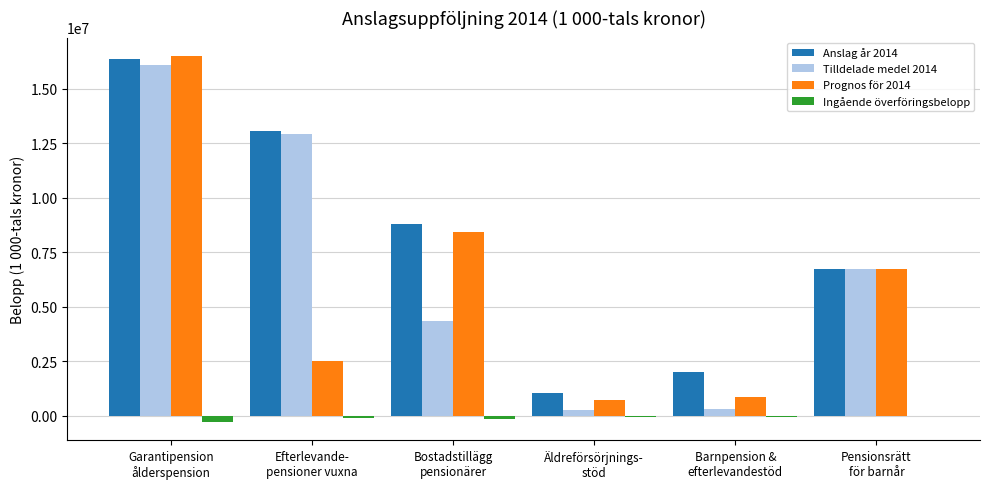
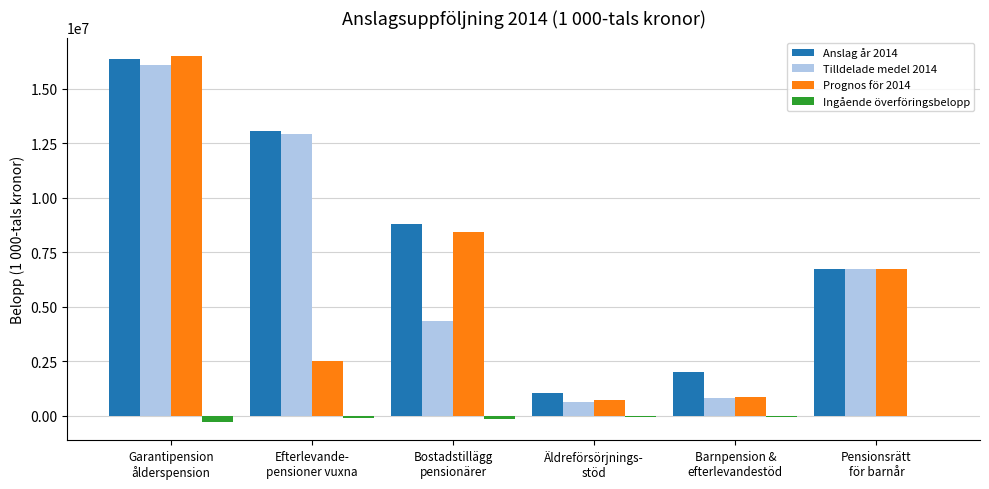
Tilldelade medel 2014, Äldreförsörjnings- stöd: 200000 -> 600000
Tilldelade medel 2014, Barnpension & efterlevandestöd: 300000 -> 800000
